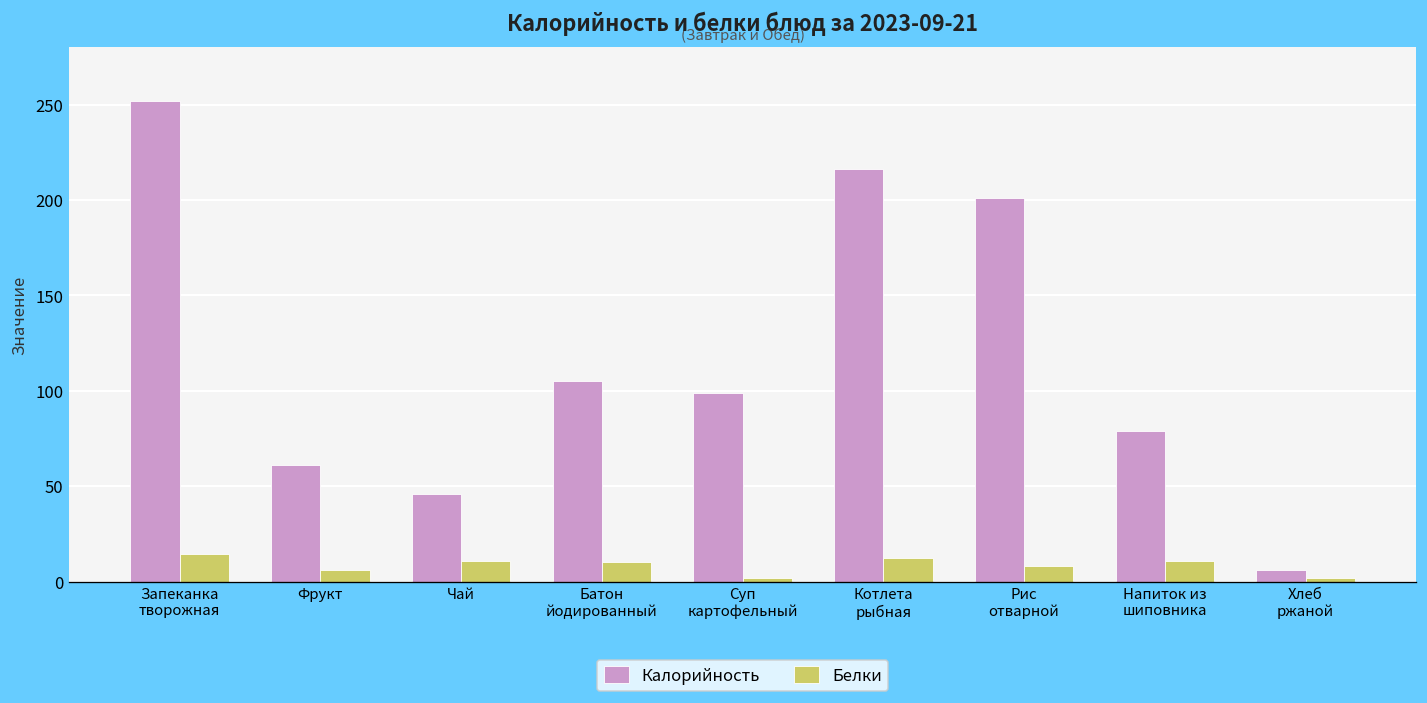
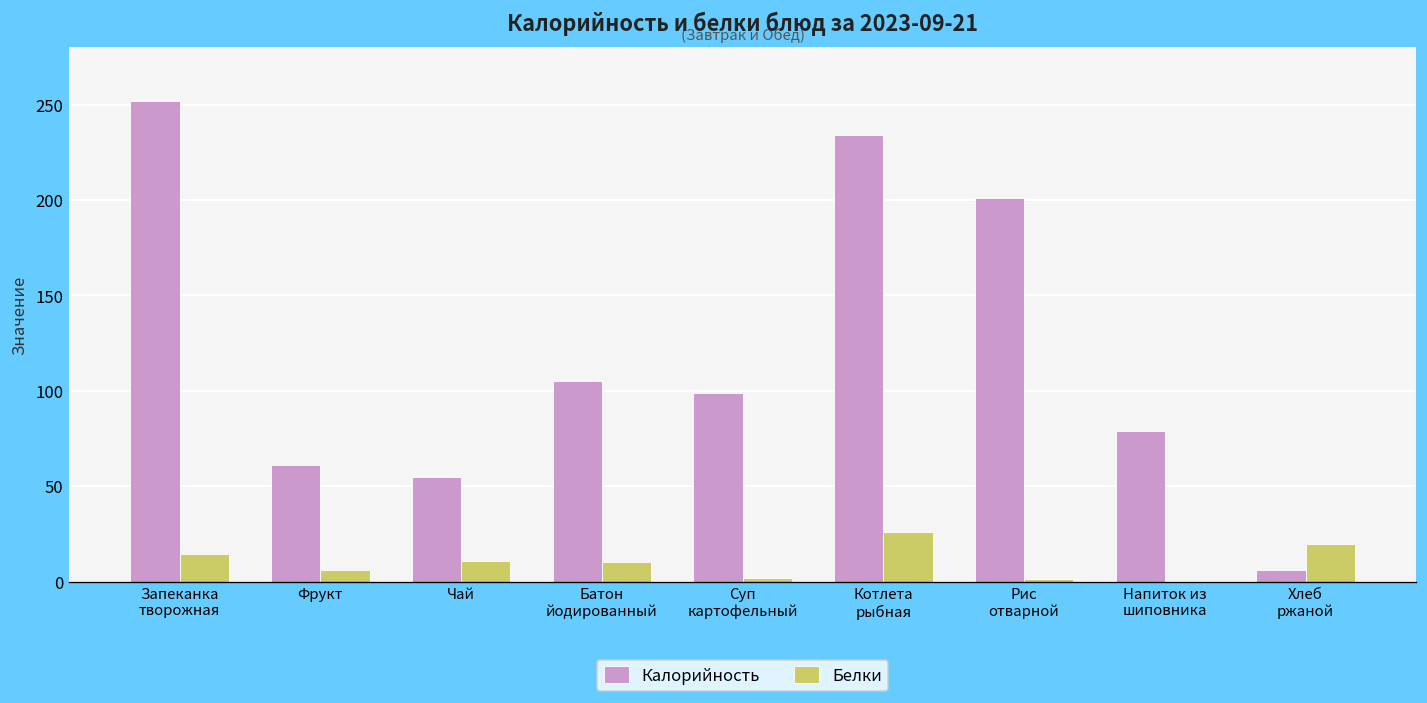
Калорийность, Чай: 46 -> 55
Калорийность, Котлета рыбная: 216 -> 234
Белки, Котлета рыбная: 13 -> 26
Белки, Рис отварной: 8 -> 1
Белки, Напиток из шиповника: 11 -> 0
Белки, Хлеб ржаной: 2 -> 20
